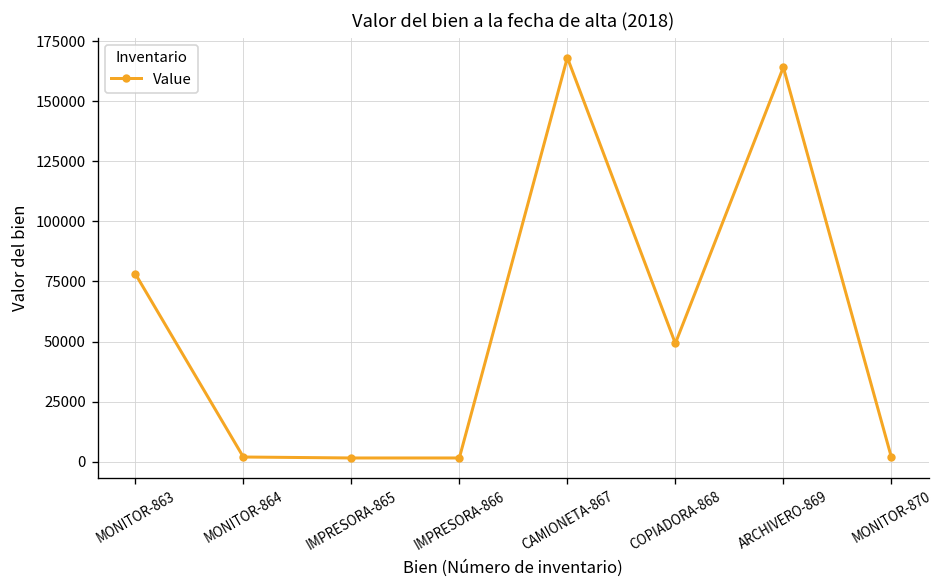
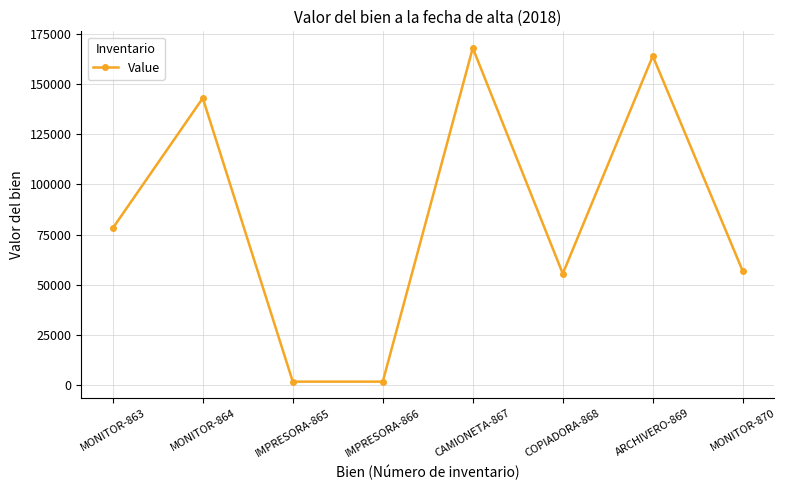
MONITOR-864: 2000 -> 143000
COPIADORA-868: 49000 -> 55000
MONITOR-870: 2000 -> 57000
